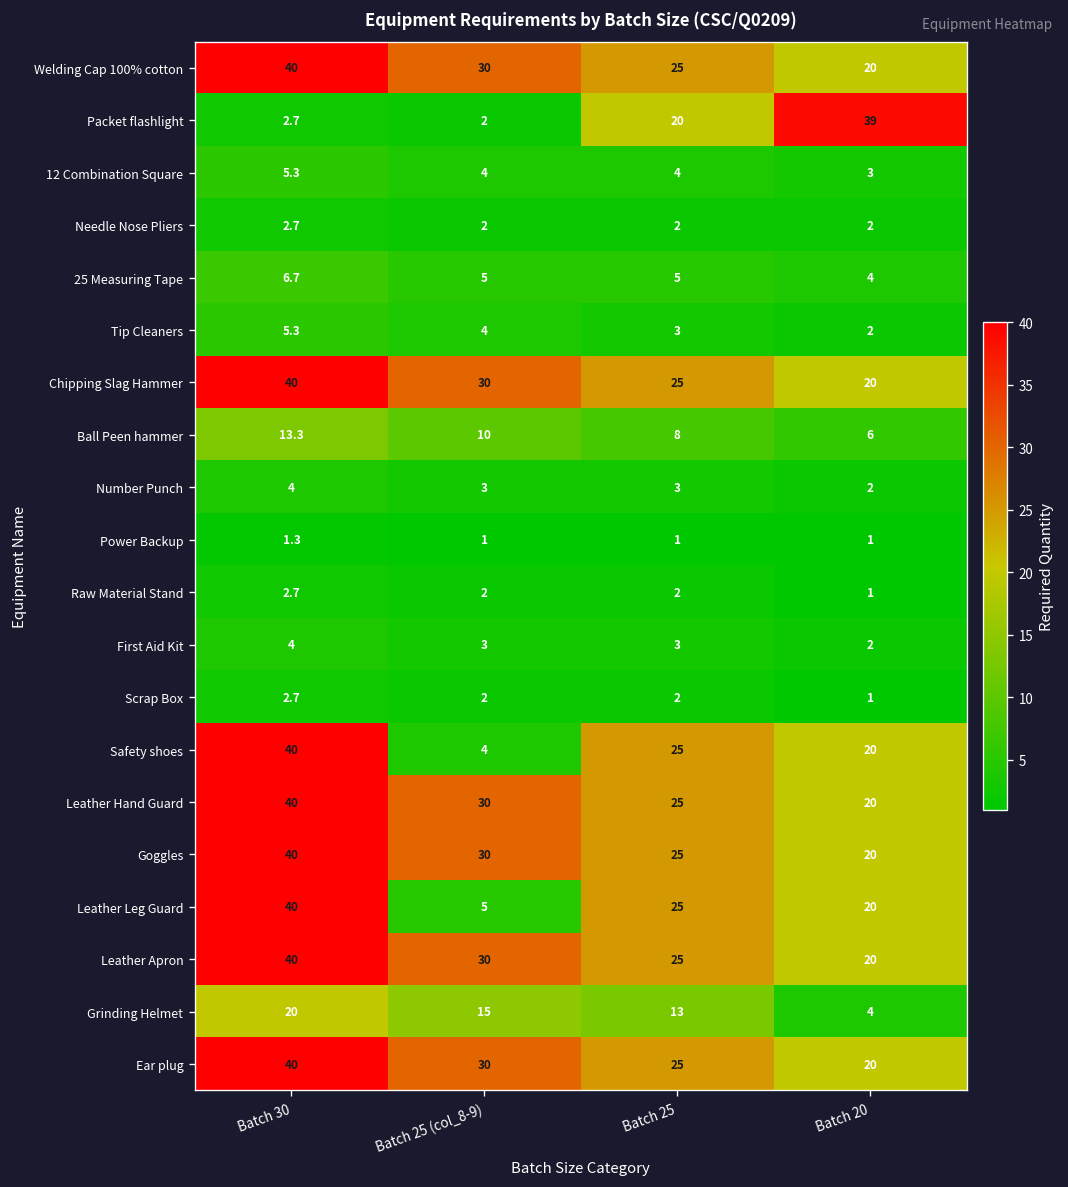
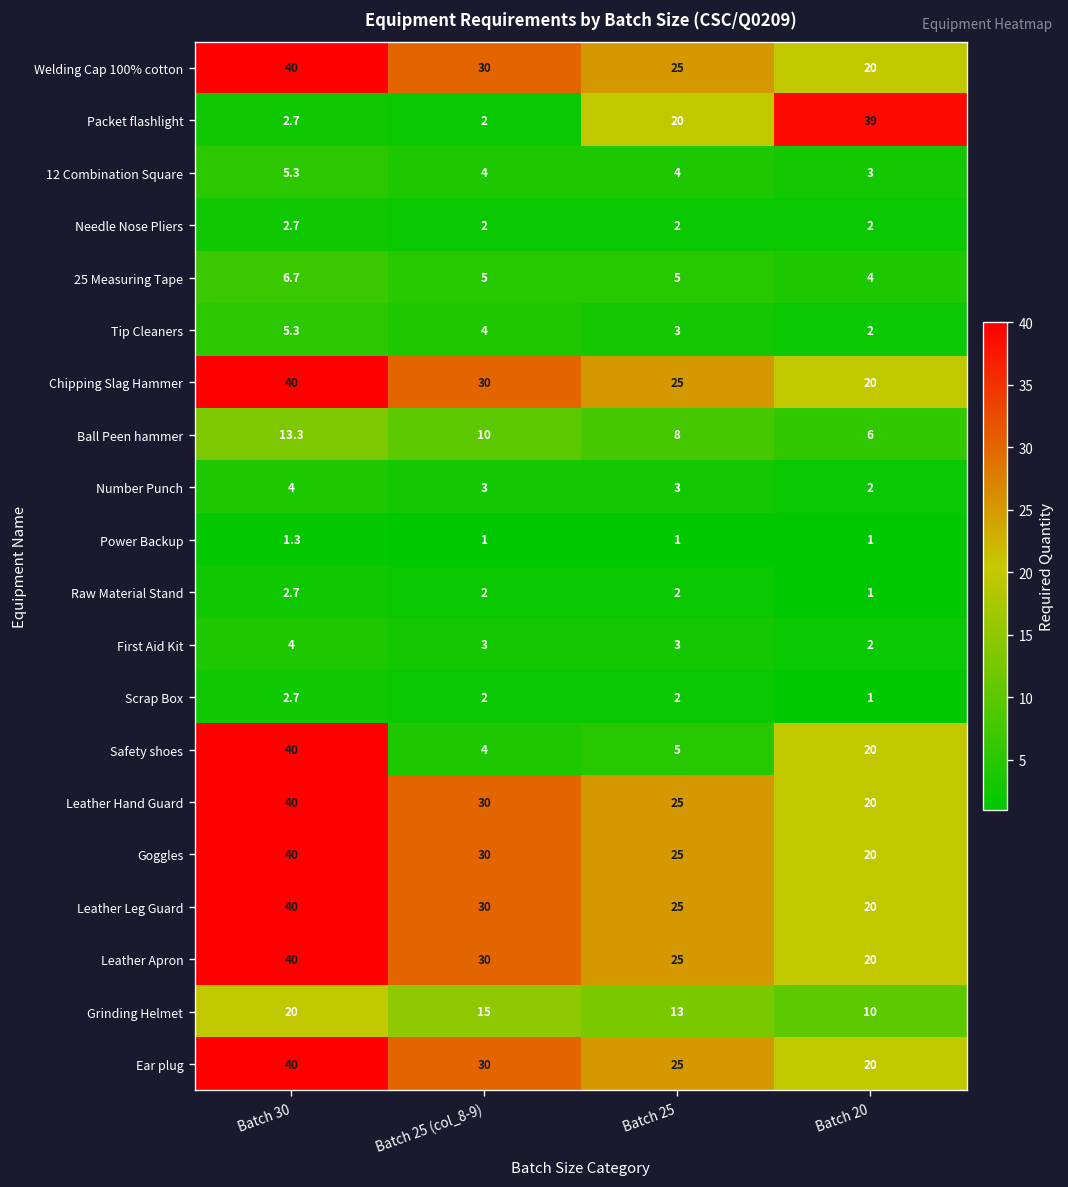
Safety shoes, Batch 25: 25 -> 5
Leather Leg Guard, Batch 25 (col_8-9): 5 -> 30
Grinding Helmet, Batch 20: 4 -> 10
